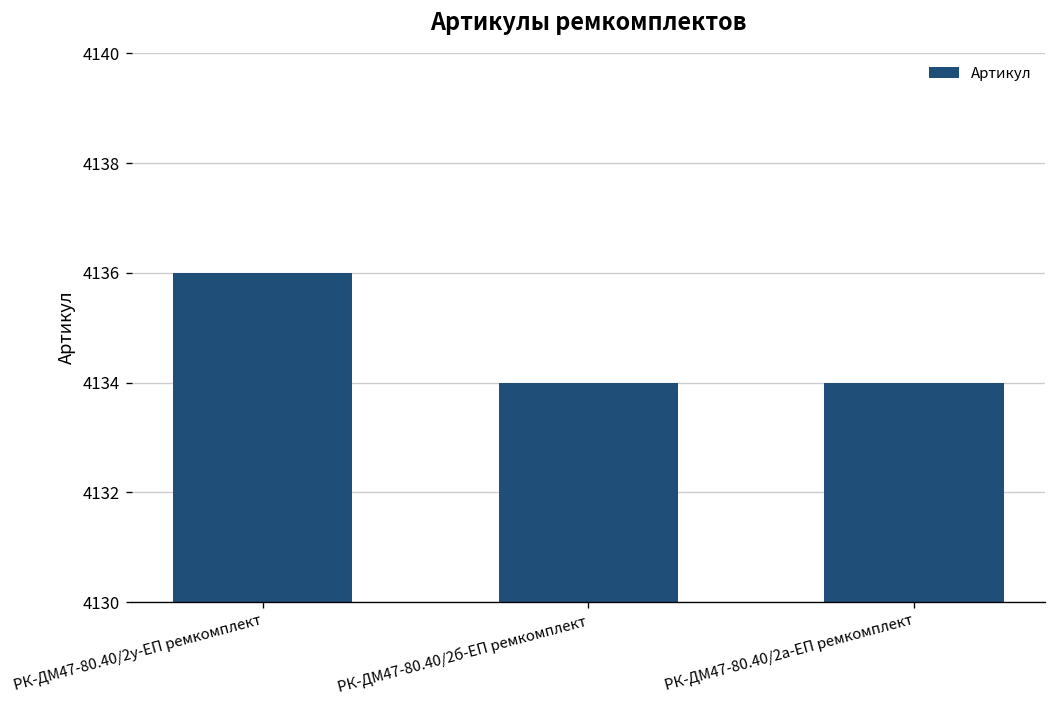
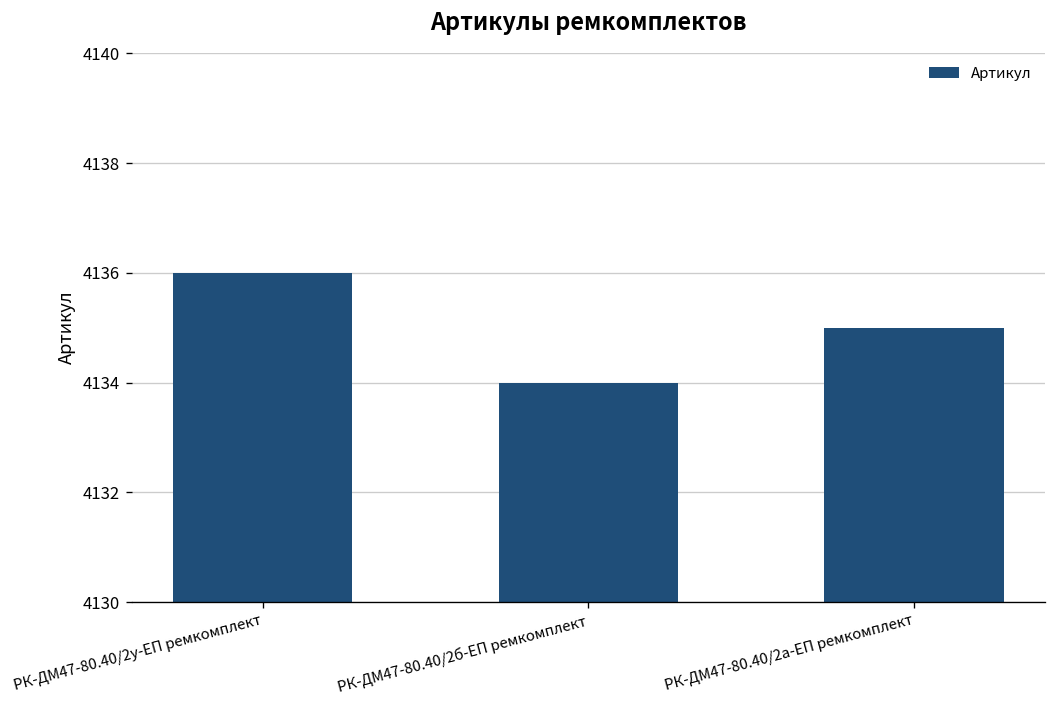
РК-ДМ47-80.40/2а-ЕП ремкомплект: 4134 -> 4135
